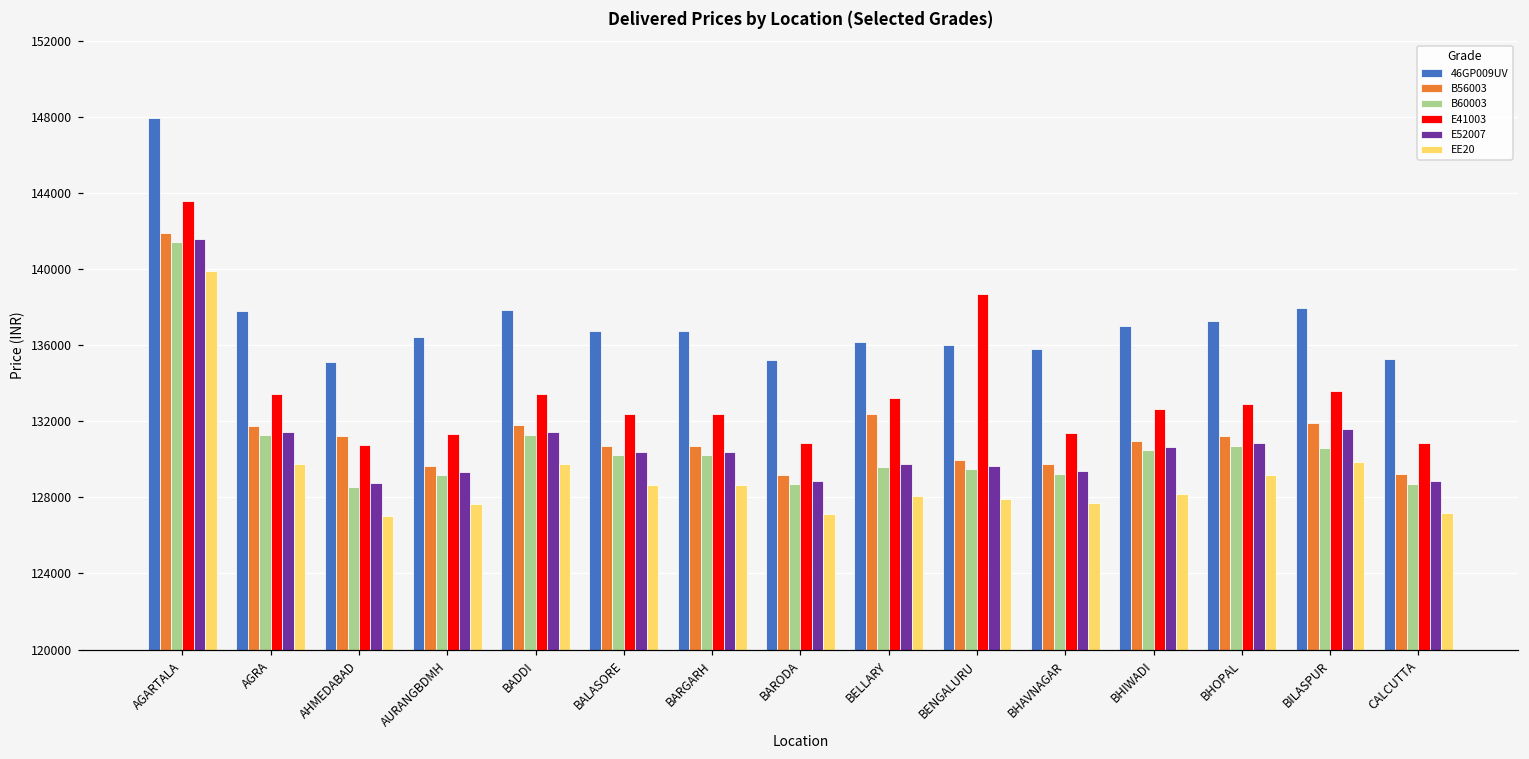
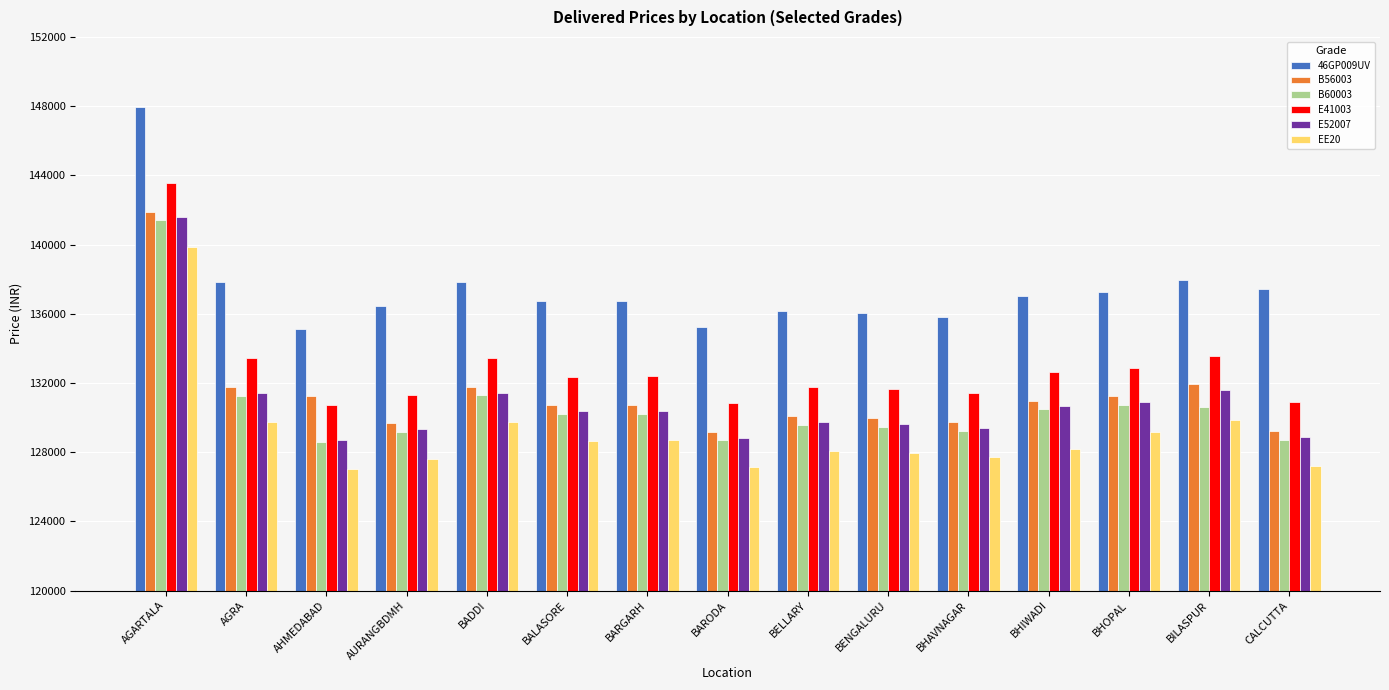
B56003, BELLARY: 132400 -> 130100
E41003, BELLARY: 133200 -> 131800
E41003, BENGALURU: 138700 -> 131600
46GP009UV, CALCUTTA: 135300 -> 137400
